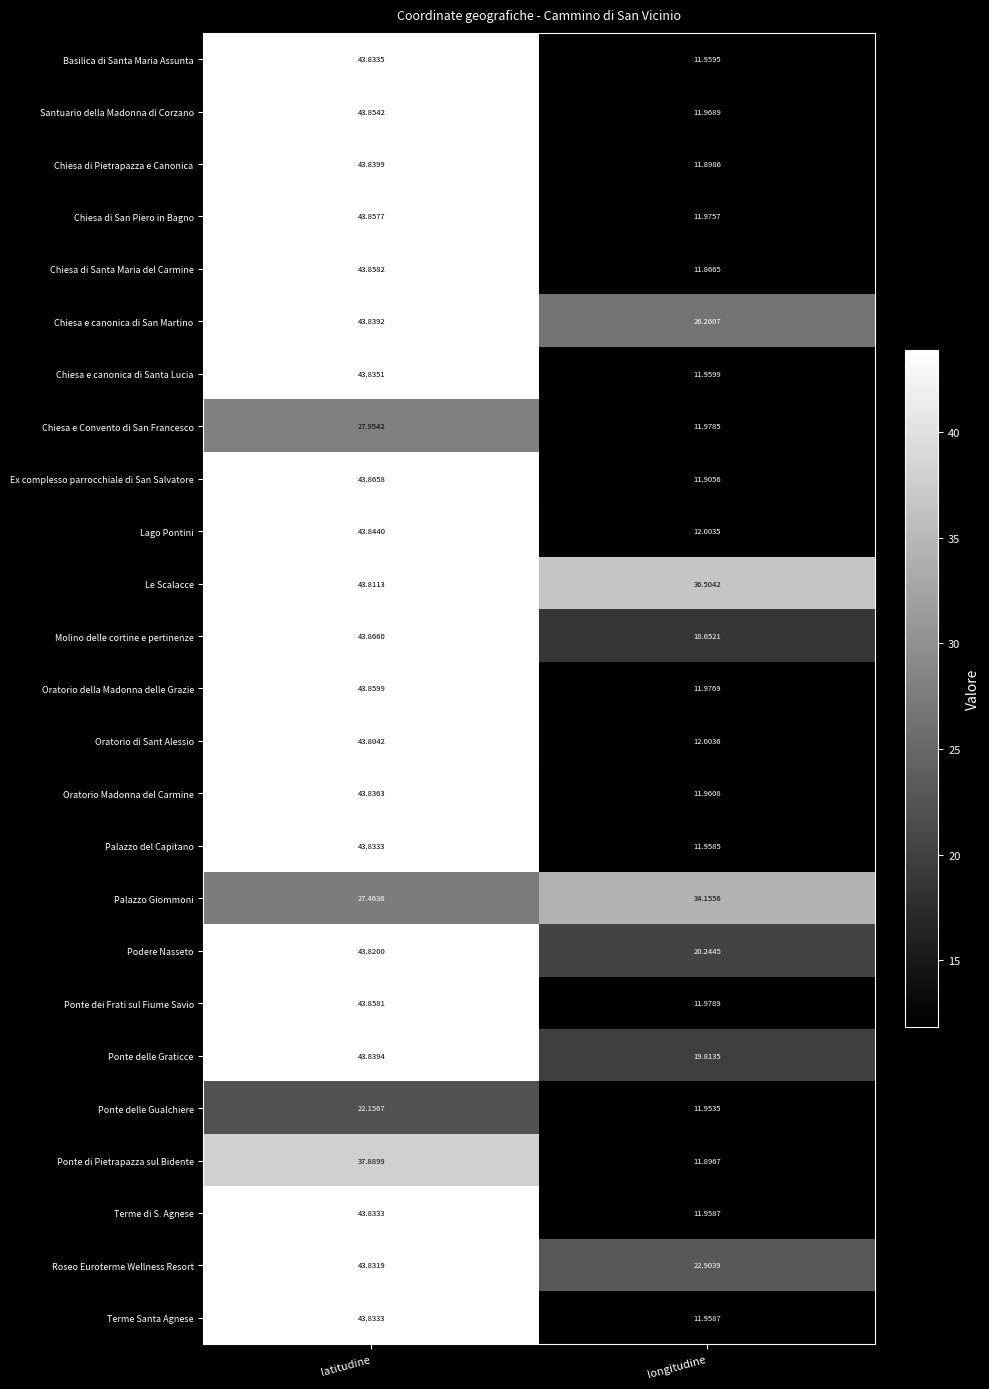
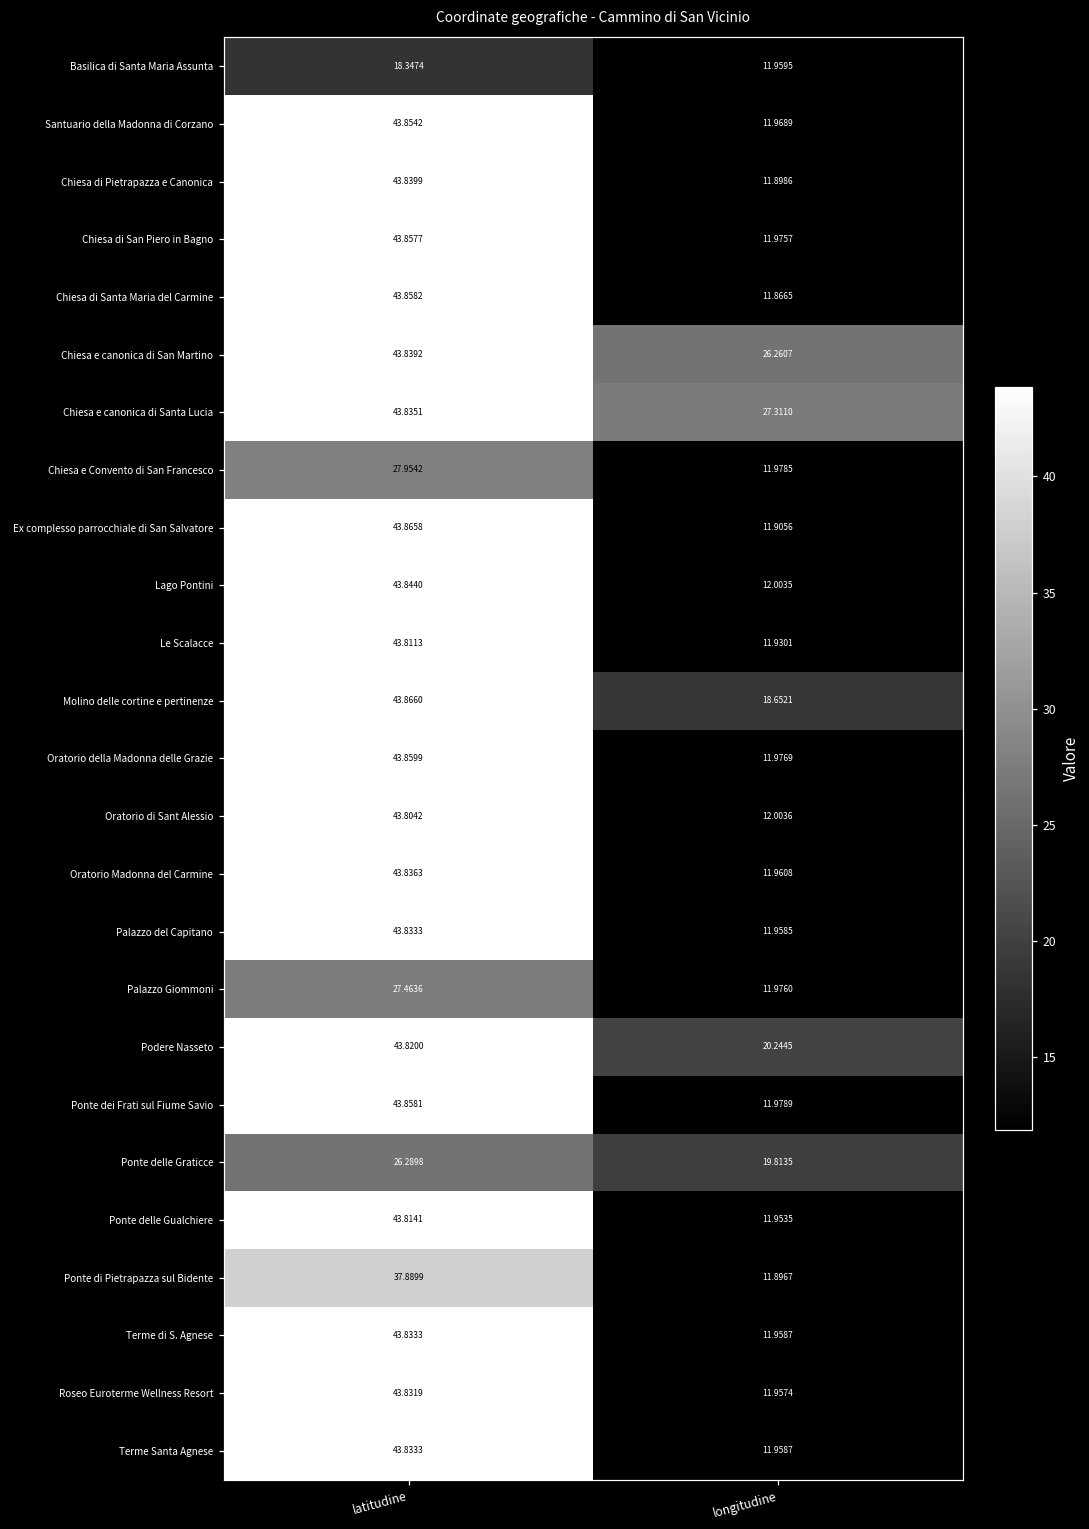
Basilica di Santa Maria Assunta, latitudine: 43.8335 -> 18.3474
Chiesa e canonica di Santa Lucia, longitudine: 11.9599 -> 27.3110
Le Scalacce, longitudine: 36.5042 -> 11.9301
Palazzo Giommoni, longitudine: 34.1556 -> 11.9760
Ponte delle Graticce, latitudine: 43.8394 -> 26.2898
Ponte delle Gualchiere, latitudine: 22.1567 -> 43.8141
Roseo Euroterme Wellness Resort, longitudine: 22.9039 -> 11.9574
